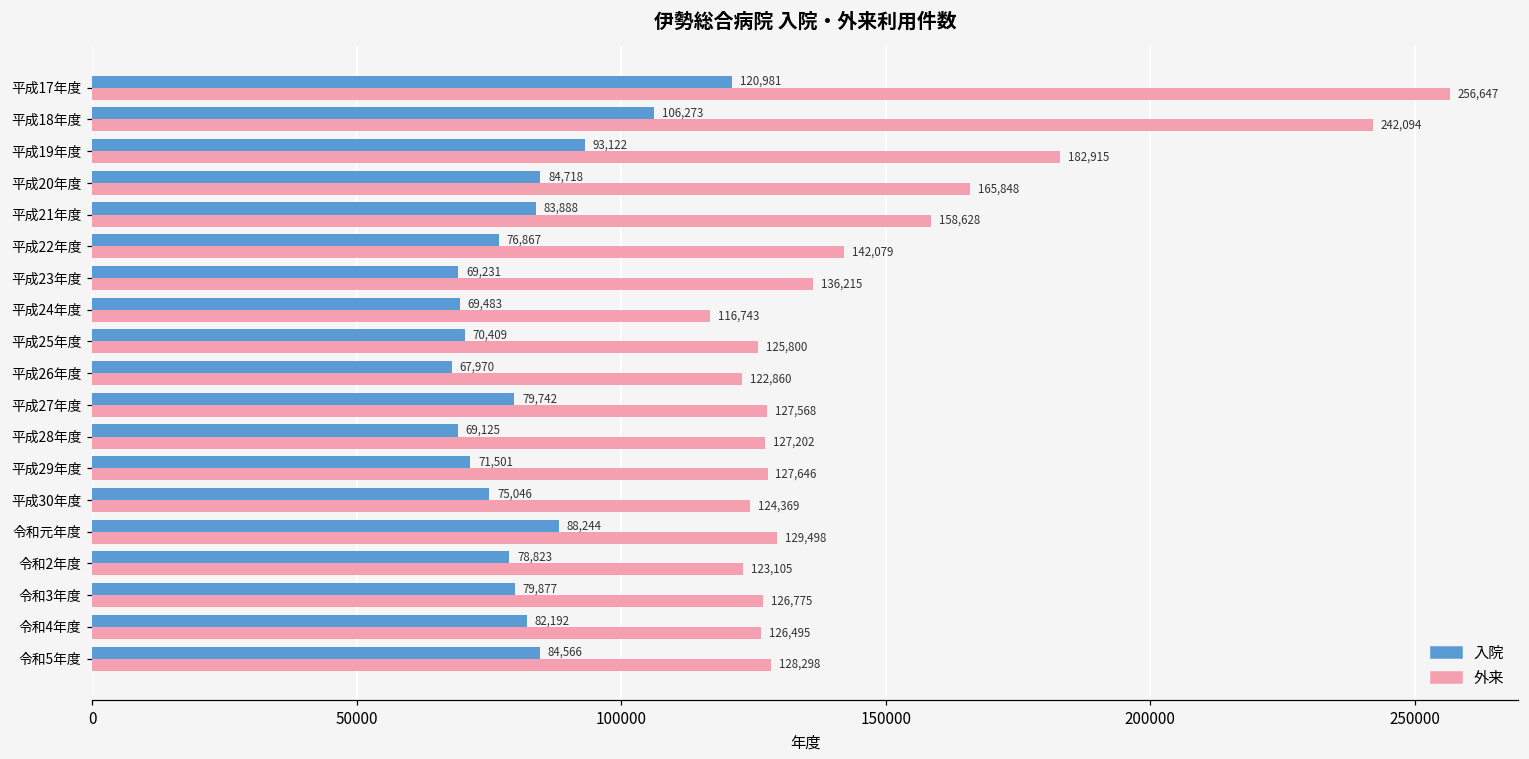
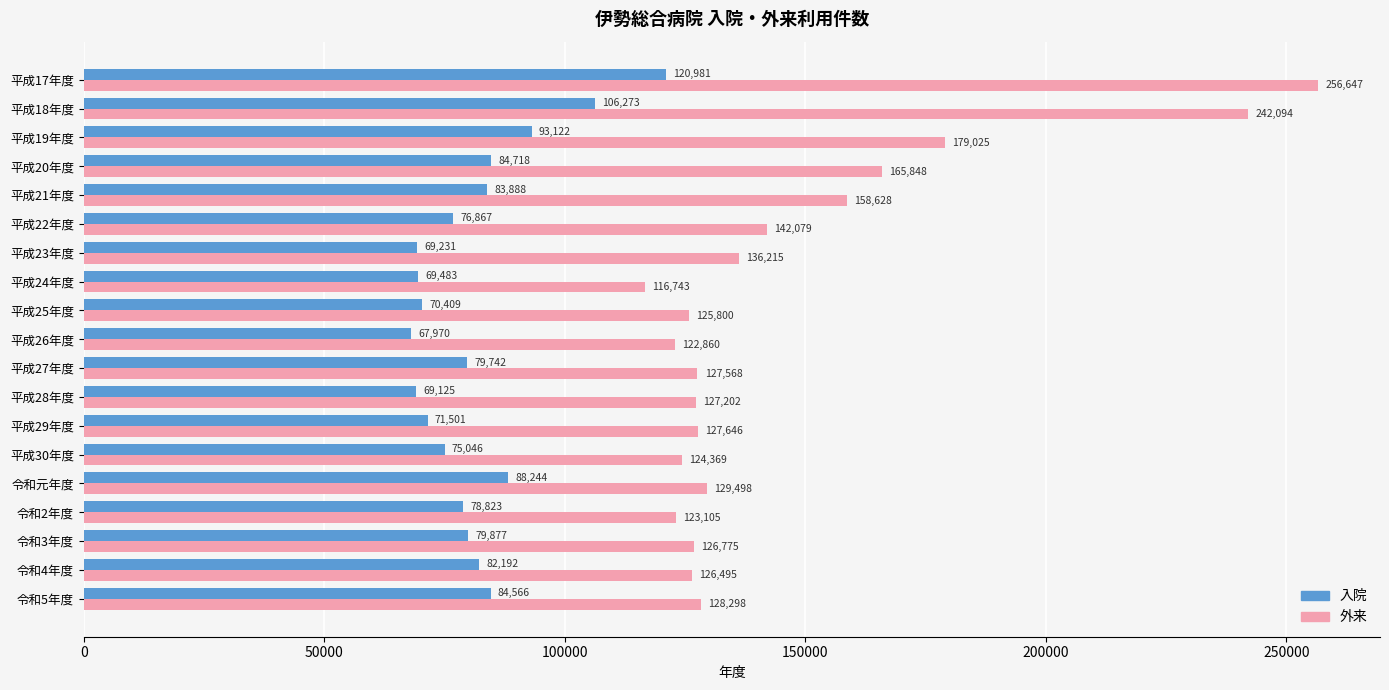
外来, 平成19年度: 182,915 -> 179,025
